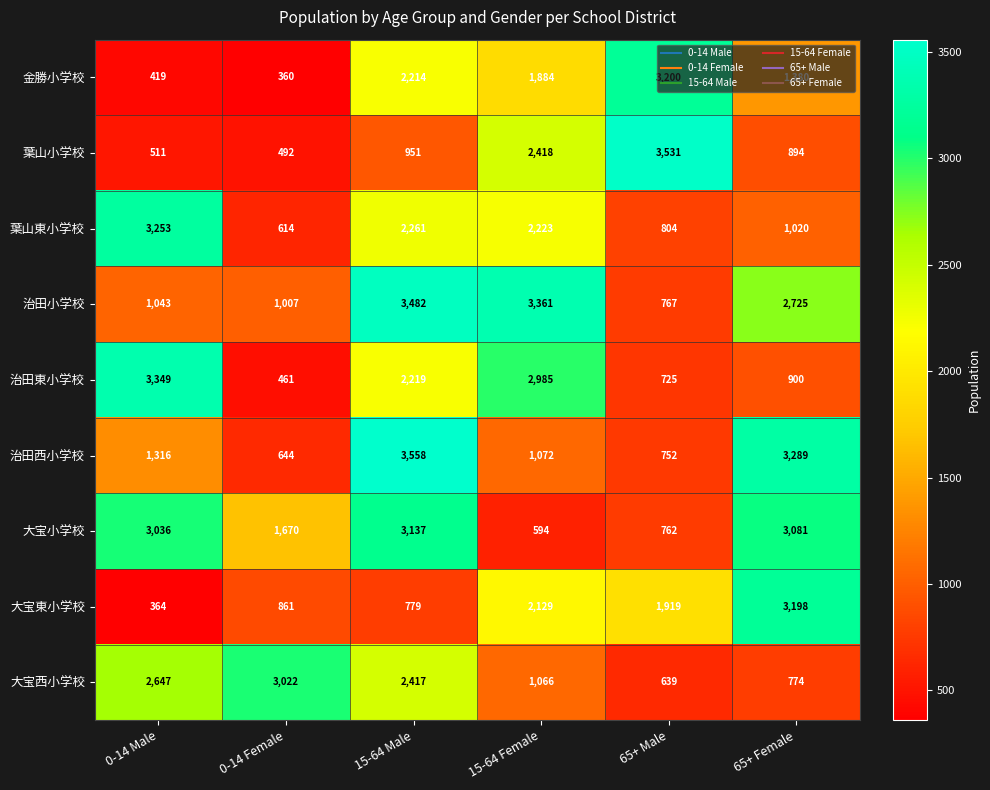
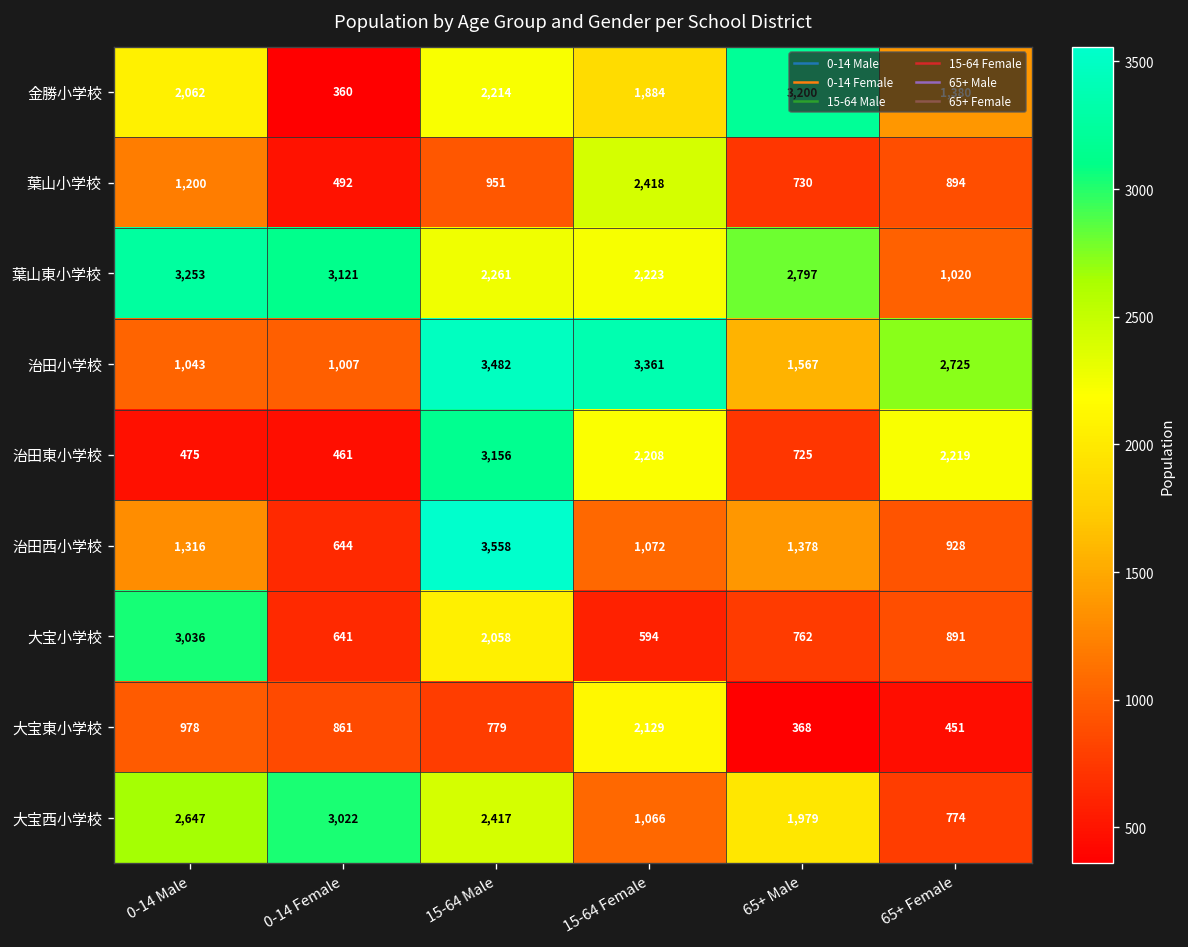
金勝小学校, 0-14 Male: 419 -> 2,062
葉山小学校, 0-14 Male: 511 -> 1,200
葉山小学校, 65+ Male: 3,531 -> 730
葉山東小学校, 0-14 Female: 614 -> 3,121
葉山東小学校, 65+ Male: 804 -> 2,797
治田小学校, 65+ Male: 767 -> 1,567
治田東小学校, 0-14 Male: 3,349 -> 475
治田東小学校, 15-64 Male: 2,219 -> 3,156
治田東小学校, 15-64 Female: 2,985 -> 2,208
治田東小学校, 65+ Female: 900 -> 2,219
治田西小学校, 65+ Male: 752 -> 1,378
治田西小学校, 65+ Female: 3,289 -> 928
大宝小学校, 0-14 Female: 1,670 -> 641
大宝小学校, 15-64 Male: 3,137 -> 2,058
大宝小学校, 65+ Female: 3,081 -> 891
大宝東小学校, 0-14 Male: 364 -> 978
大宝東小学校, 65+ Male: 1,919 -> 368
大宝東小学校, 65+ Female: 3,198 -> 451
大宝西小学校, 65+ Male: 639 -> 1,979
